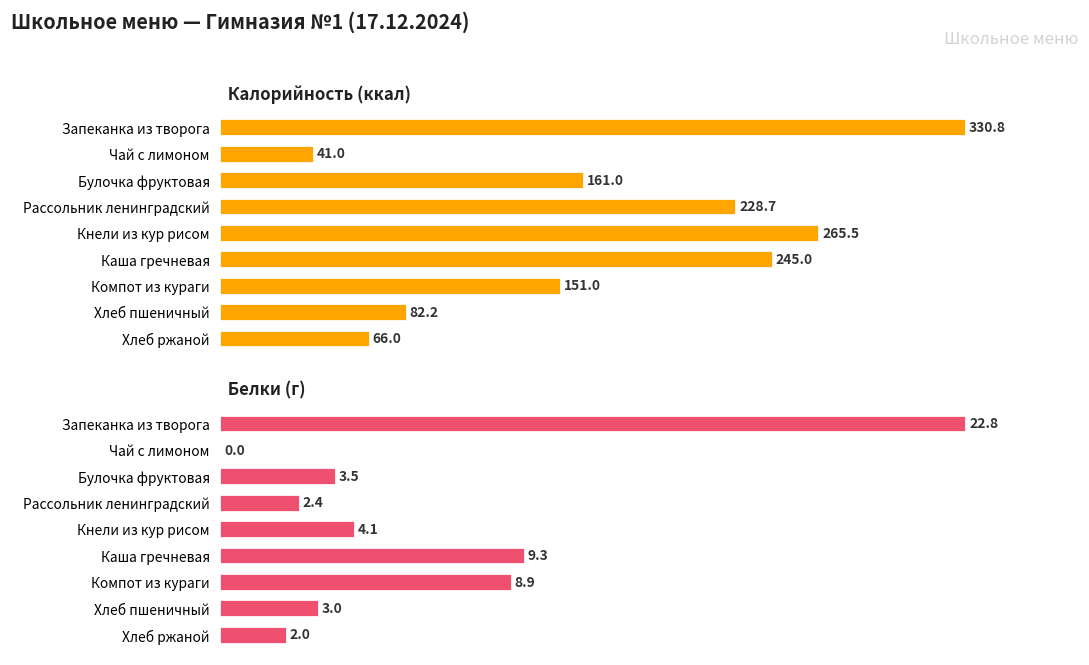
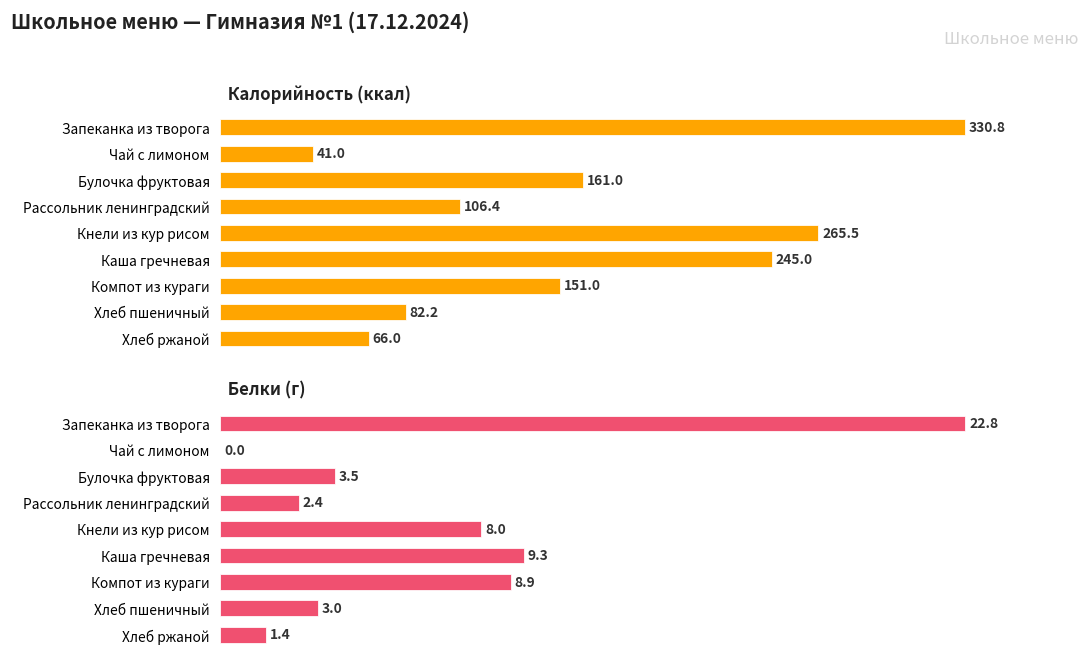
Калорийность (ккал), Рассольник ленинградский: 228.7 -> 106.4
Белки (г), Кнели из кур рисом: 4.1 -> 8.0
Белки (г), Хлеб ржаной: 2.0 -> 1.4
